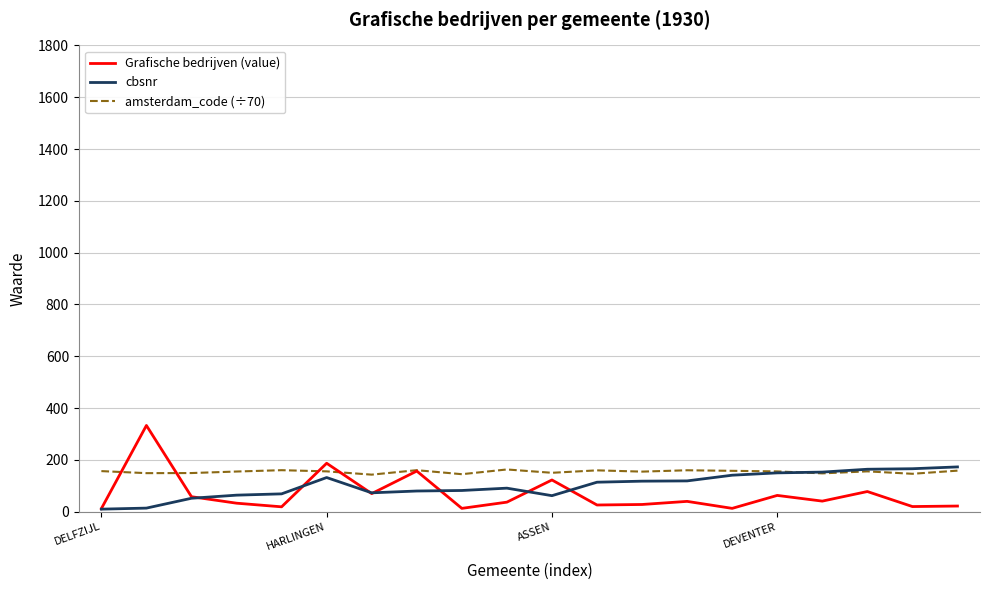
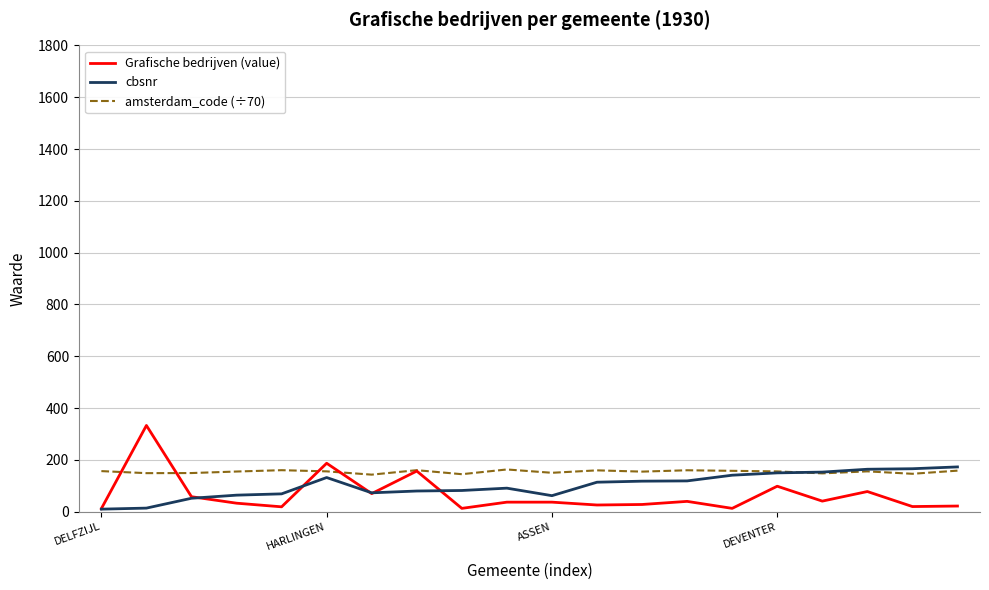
Grafische bedrijven (value), ASSEN: 120 -> 40
Grafische bedrijven (value), DEVENTER: 60 -> 100
